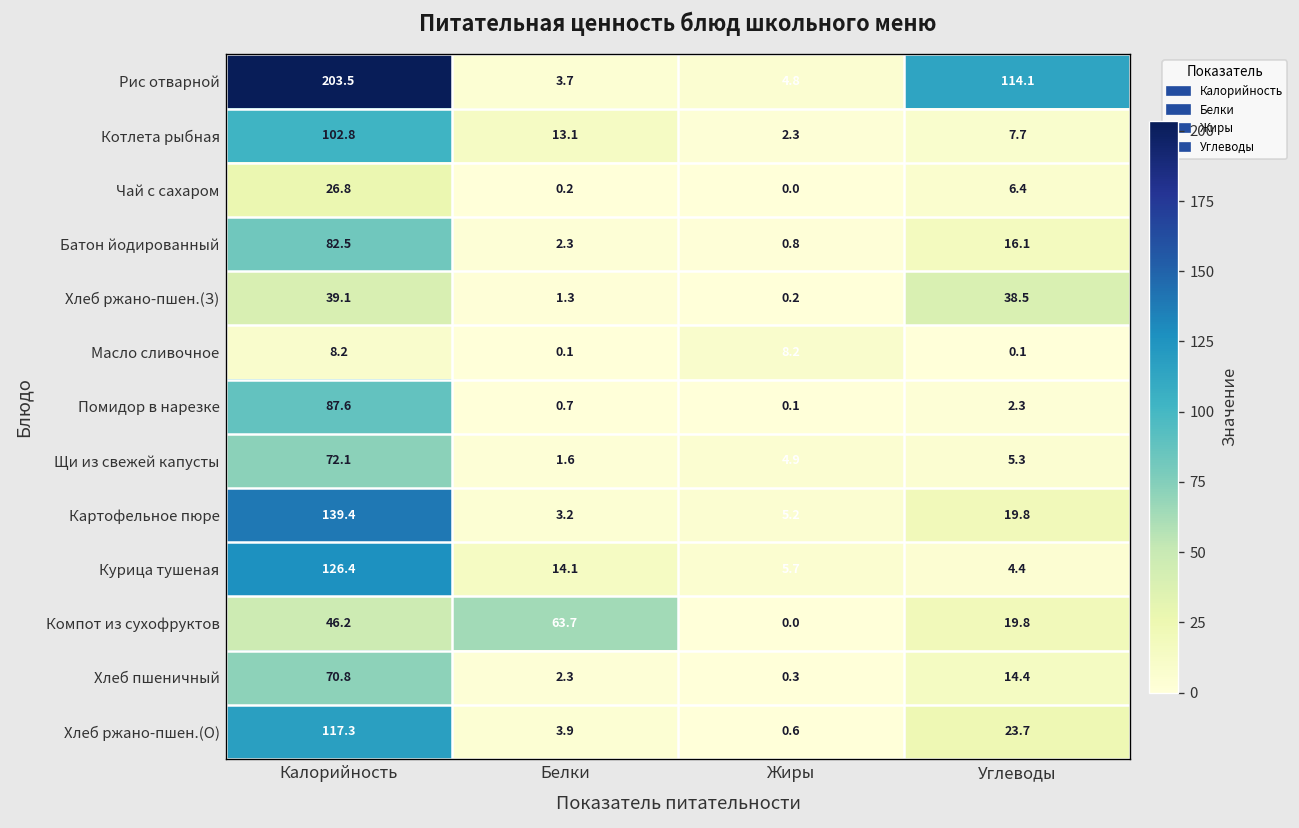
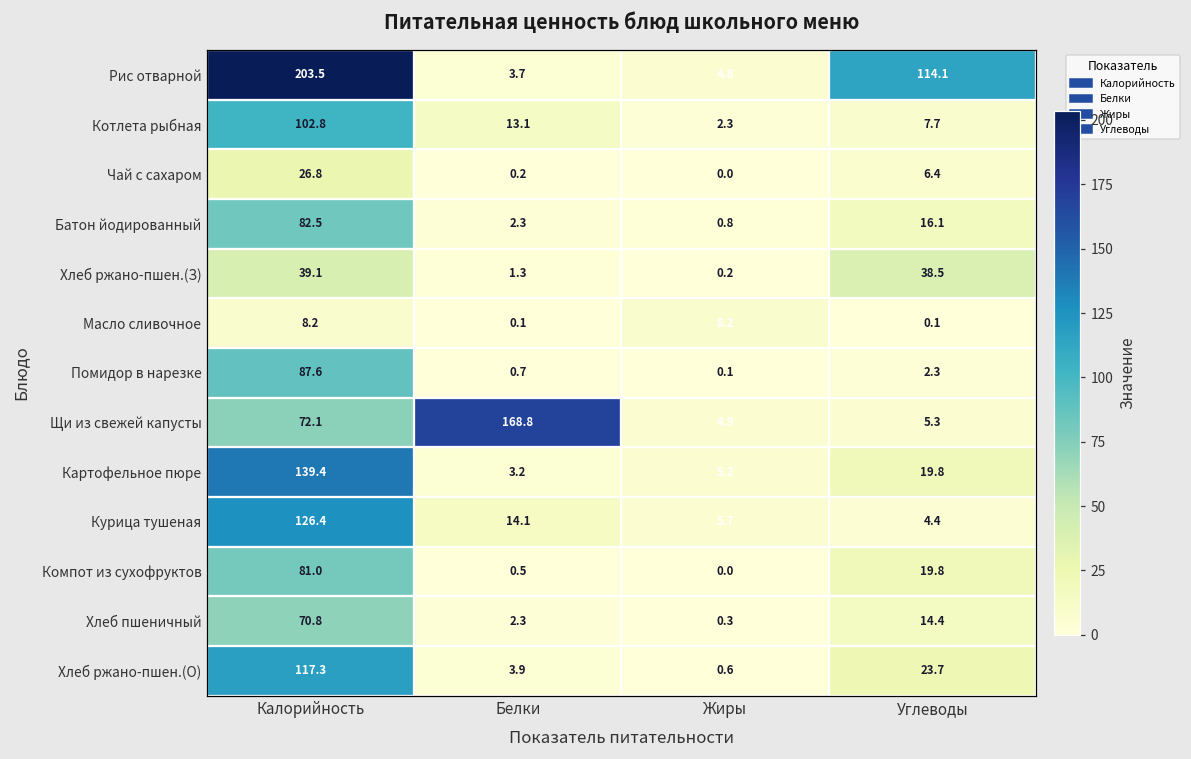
Щи из свежей капусты, Белки: 1.6 -> 168.8
Компот из сухофруктов, Калорийность: 46.2 -> 81.0
Компот из сухофруктов, Белки: 63.7 -> 0.5
